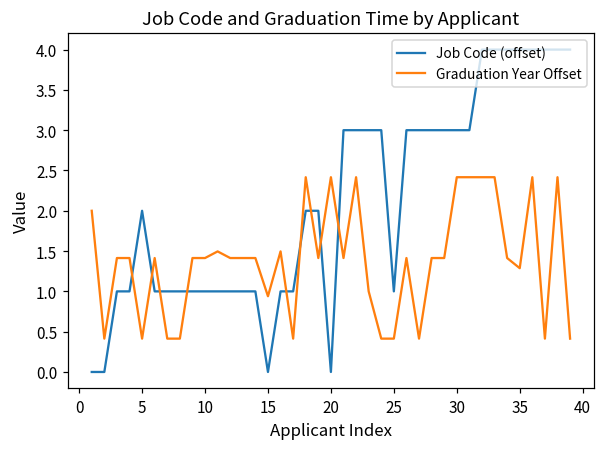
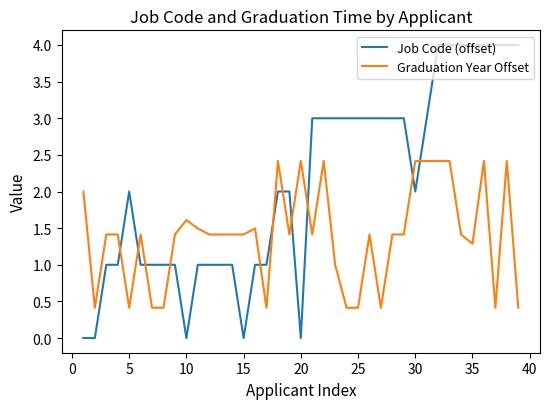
Job Code (offset), 10: 1.0 -> 0.0
Graduation Year Offset, 10: 1.4 -> 1.6
Graduation Year Offset, 15: 0.9 -> 1.4
Job Code (offset), 25: 1.0 -> 3.0
Job Code (offset), 30: 3.0 -> 2.0
